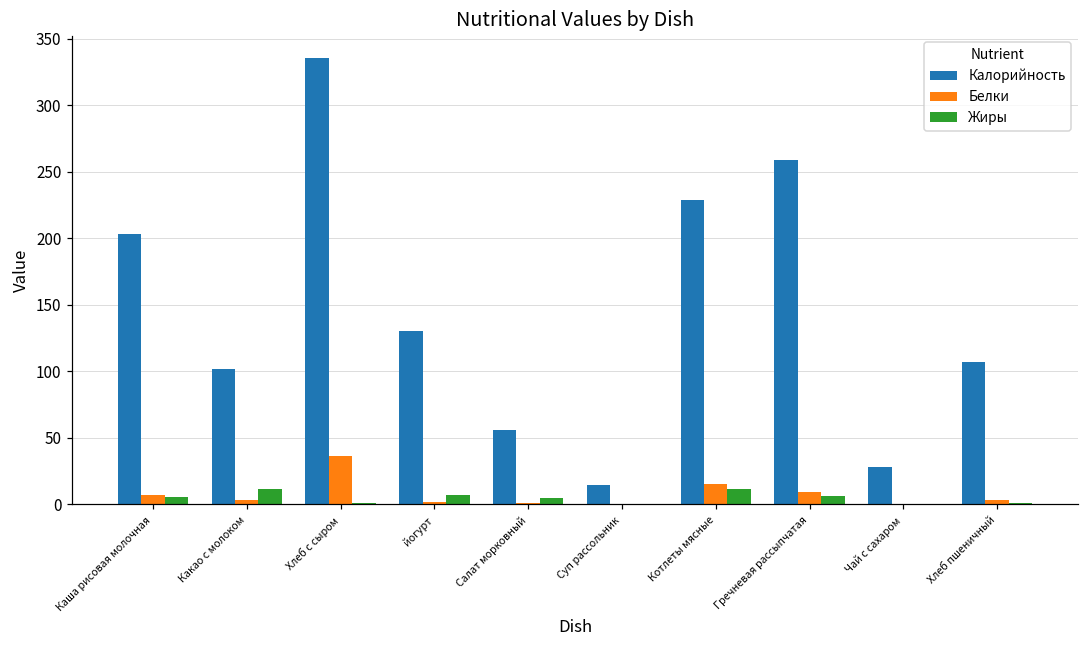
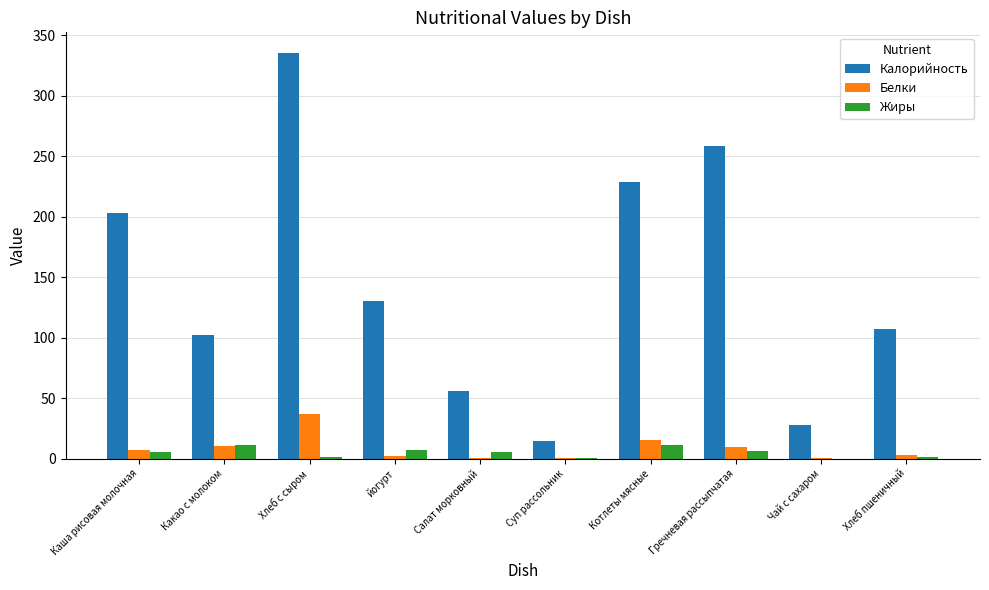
Белки, Какао с молоком: 4 -> 11
